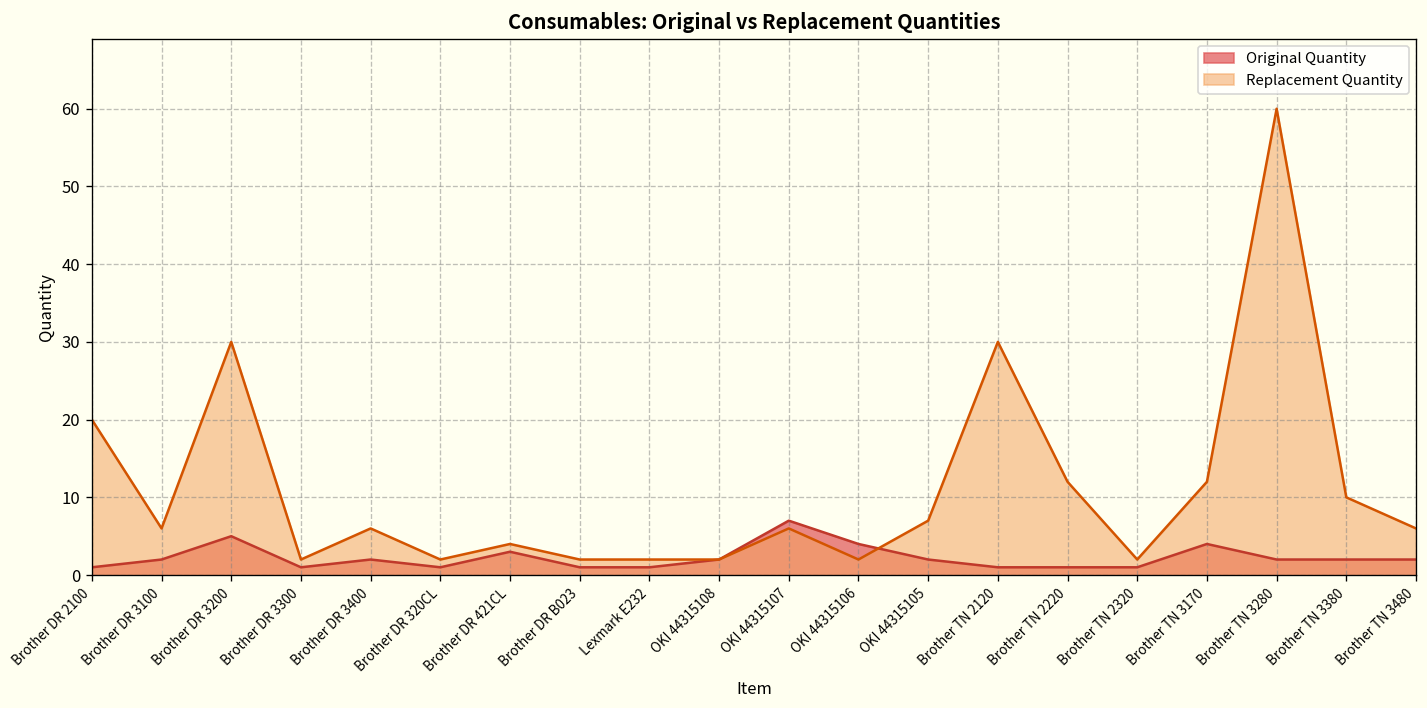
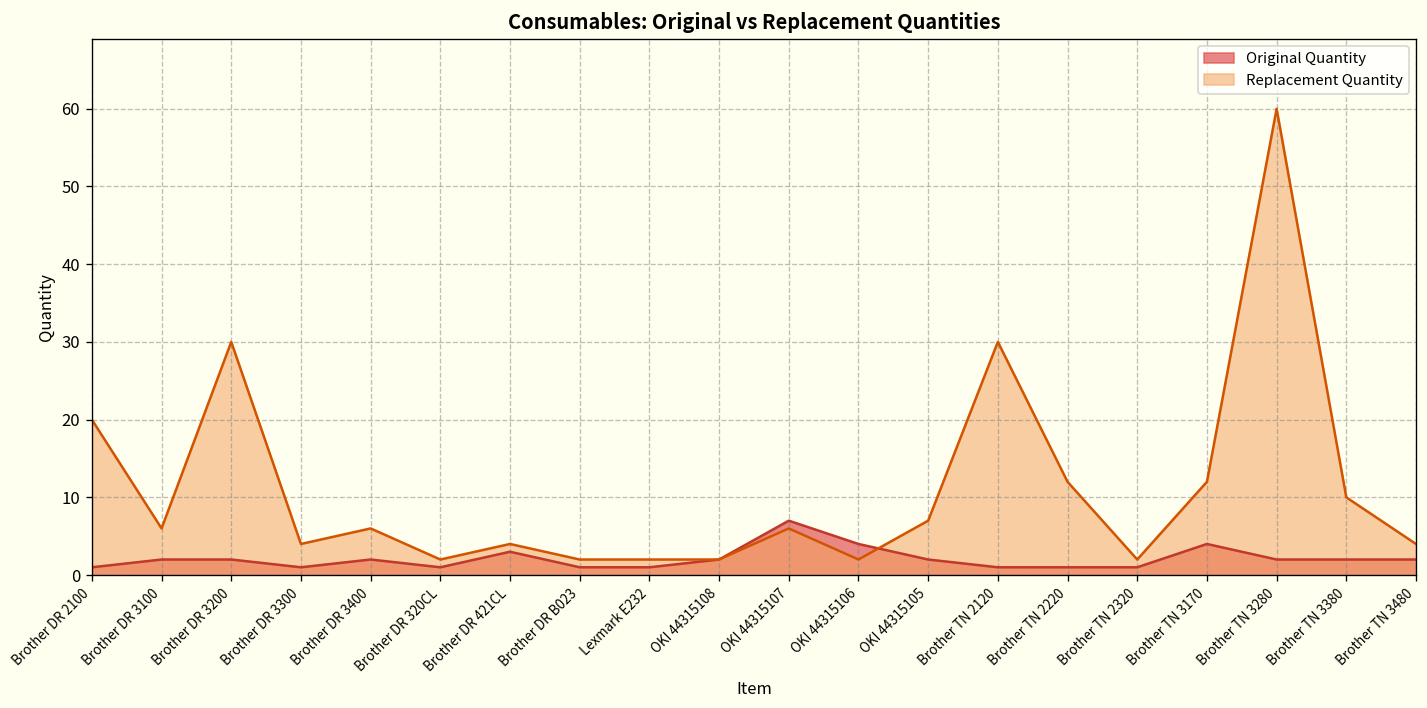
Original Quantity, Brother DR 3200: 5 -> 2
Replacement Quantity, Brother DR 3300: 2 -> 4
Replacement Quantity, Brother TN 3480: 6 -> 4
